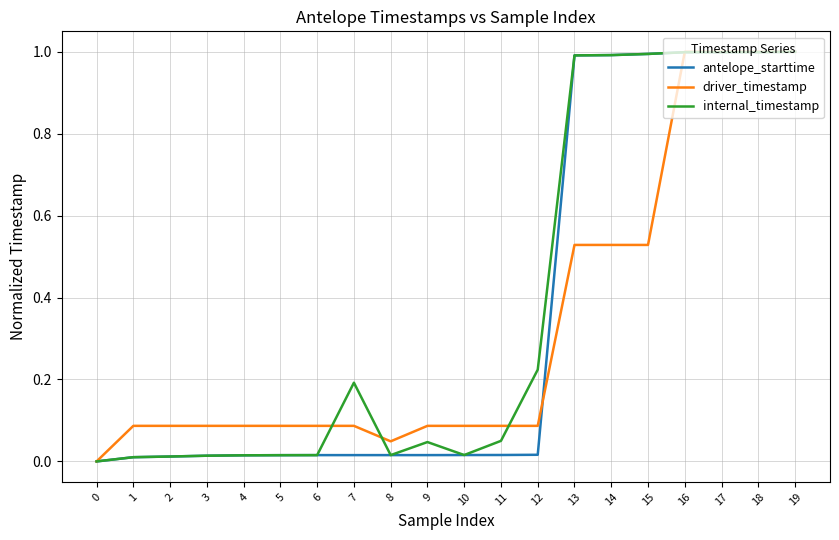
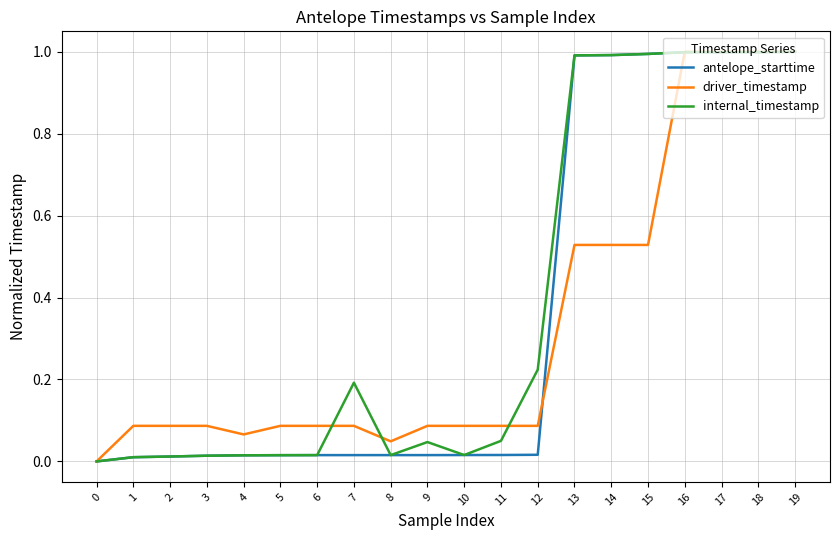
driver_timestamp, 4: 0.09 -> 0.07
